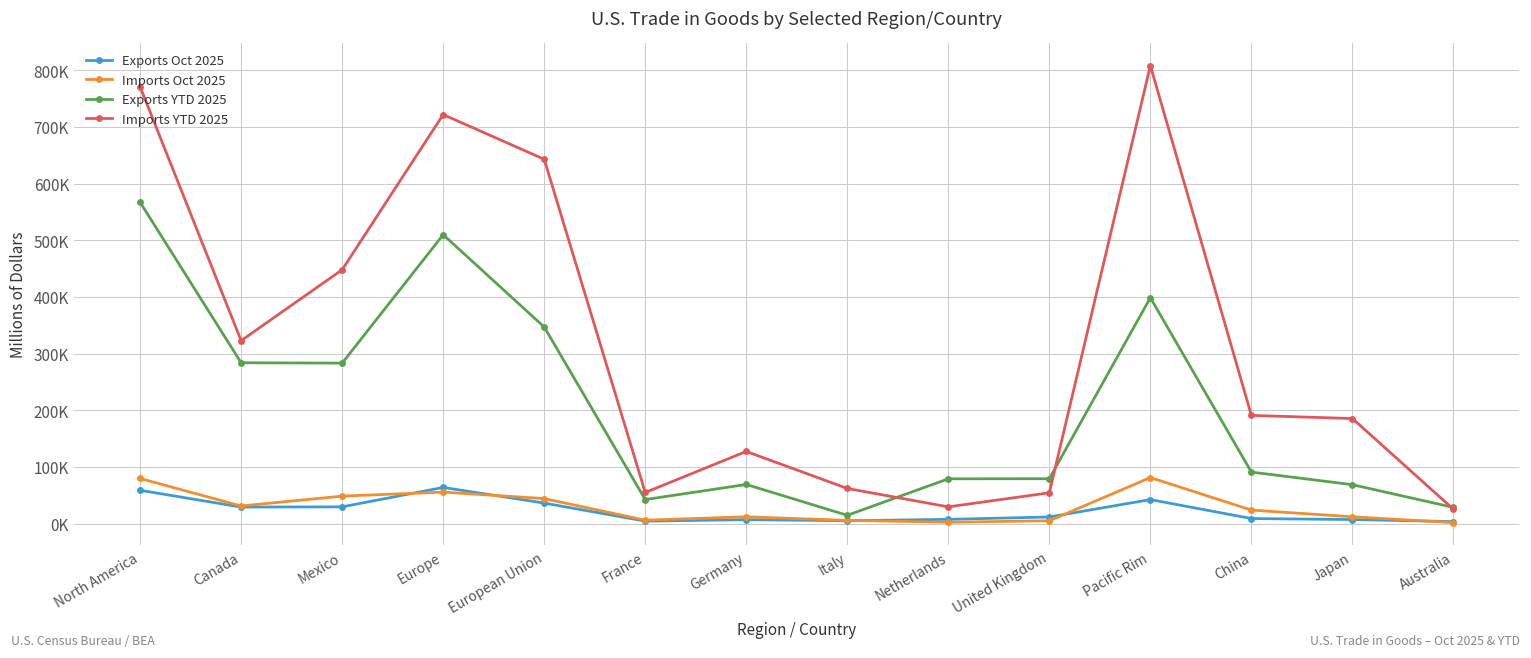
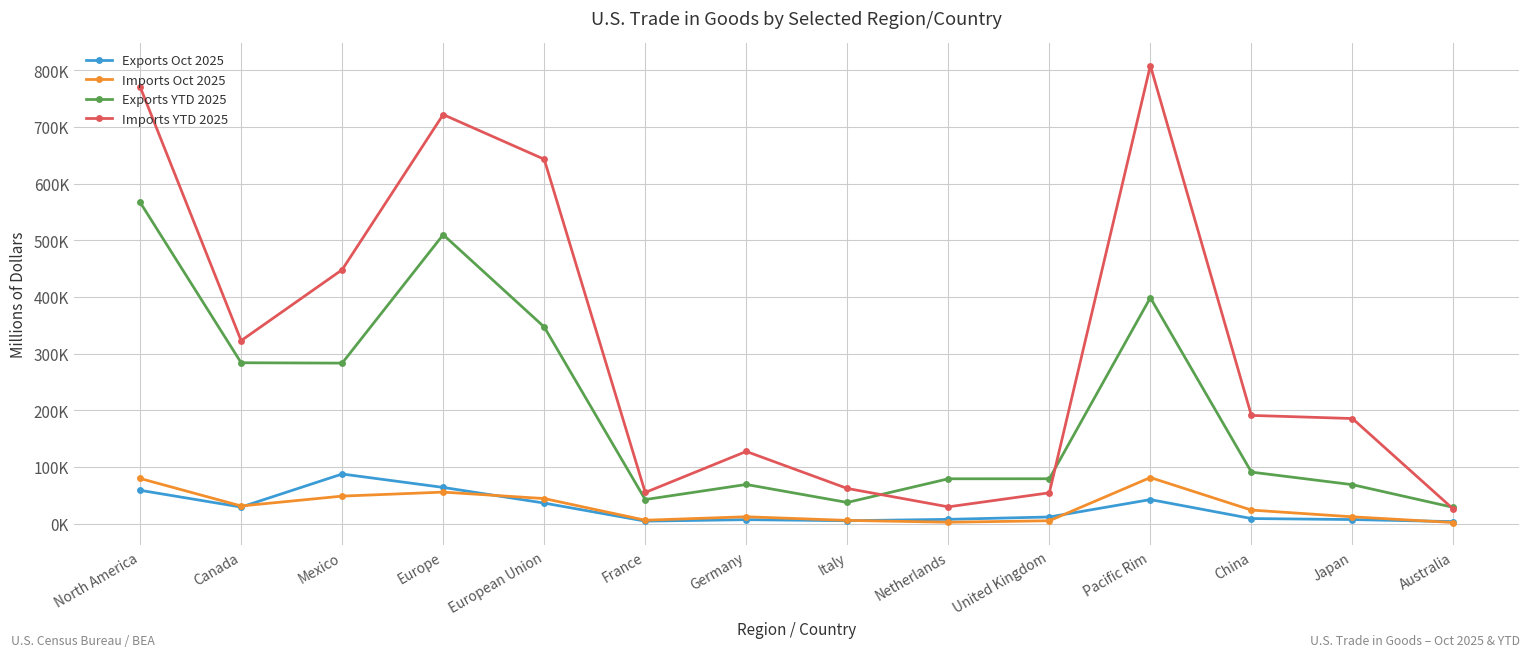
Exports Oct 2025, Mexico: 30000 -> 90000
Exports YTD 2025, Italy: 10000 -> 40000
